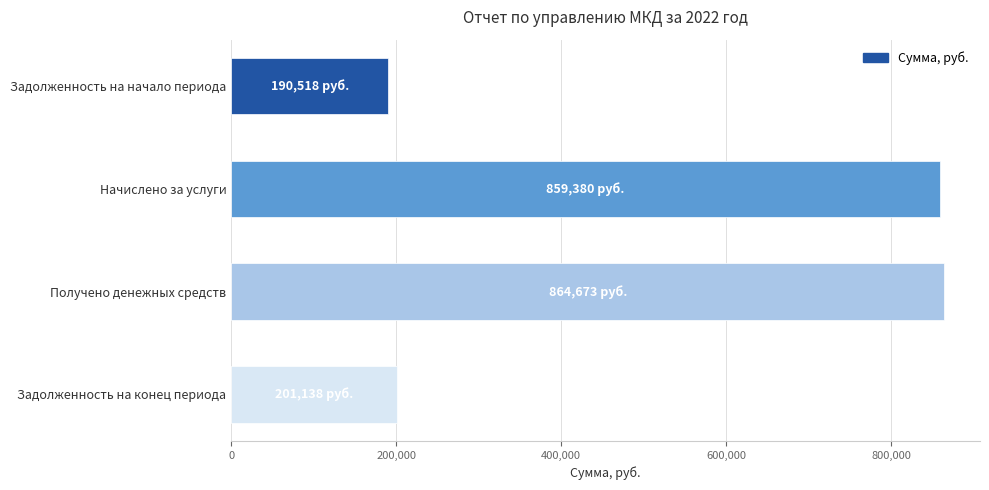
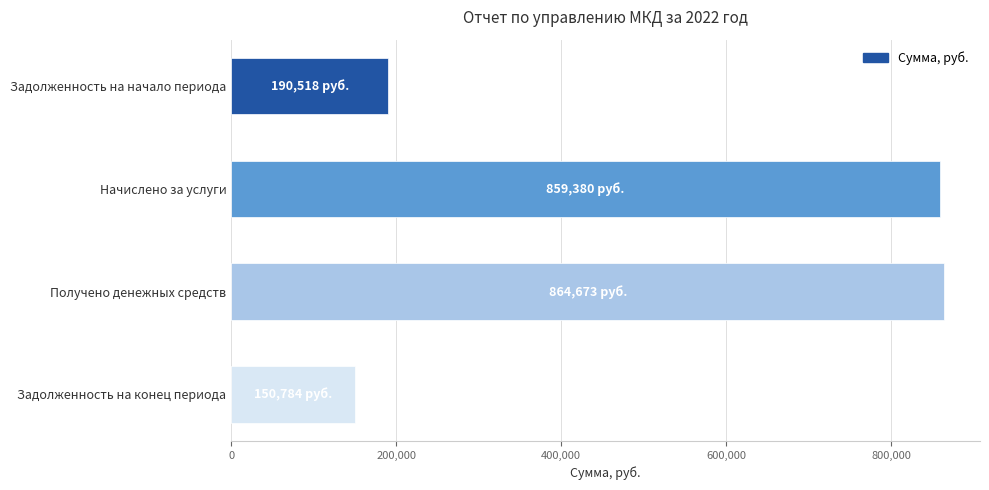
Задолженность на конец периода: 200,000 -> 150,000
